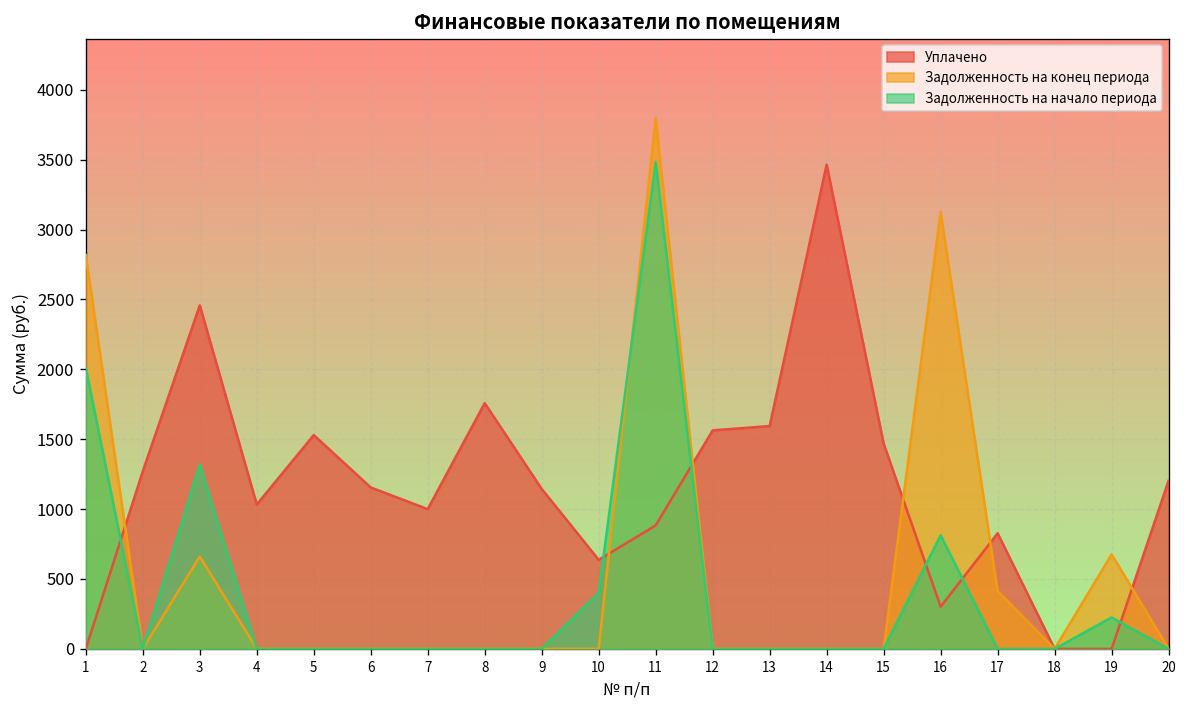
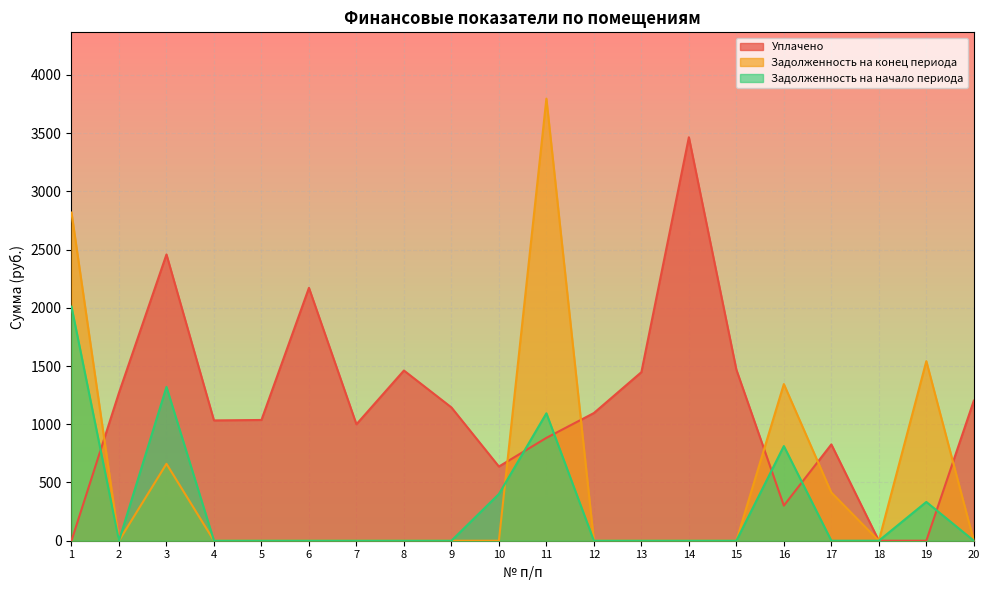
Уплачено, 5: 1530 -> 1040
Уплачено, 6: 1150 -> 2170
Уплачено, 8: 1760 -> 1460
Задолженность на начало периода, 11: 3480 -> 1090
Уплачено, 12: 1560 -> 1100
Уплачено, 13: 1590 -> 1450
Задолженность на конец периода, 16: 3130 -> 1340
Задолженность на конец периода, 19: 680 -> 1540
Задолженность на начало периода, 19: 220 -> 330
